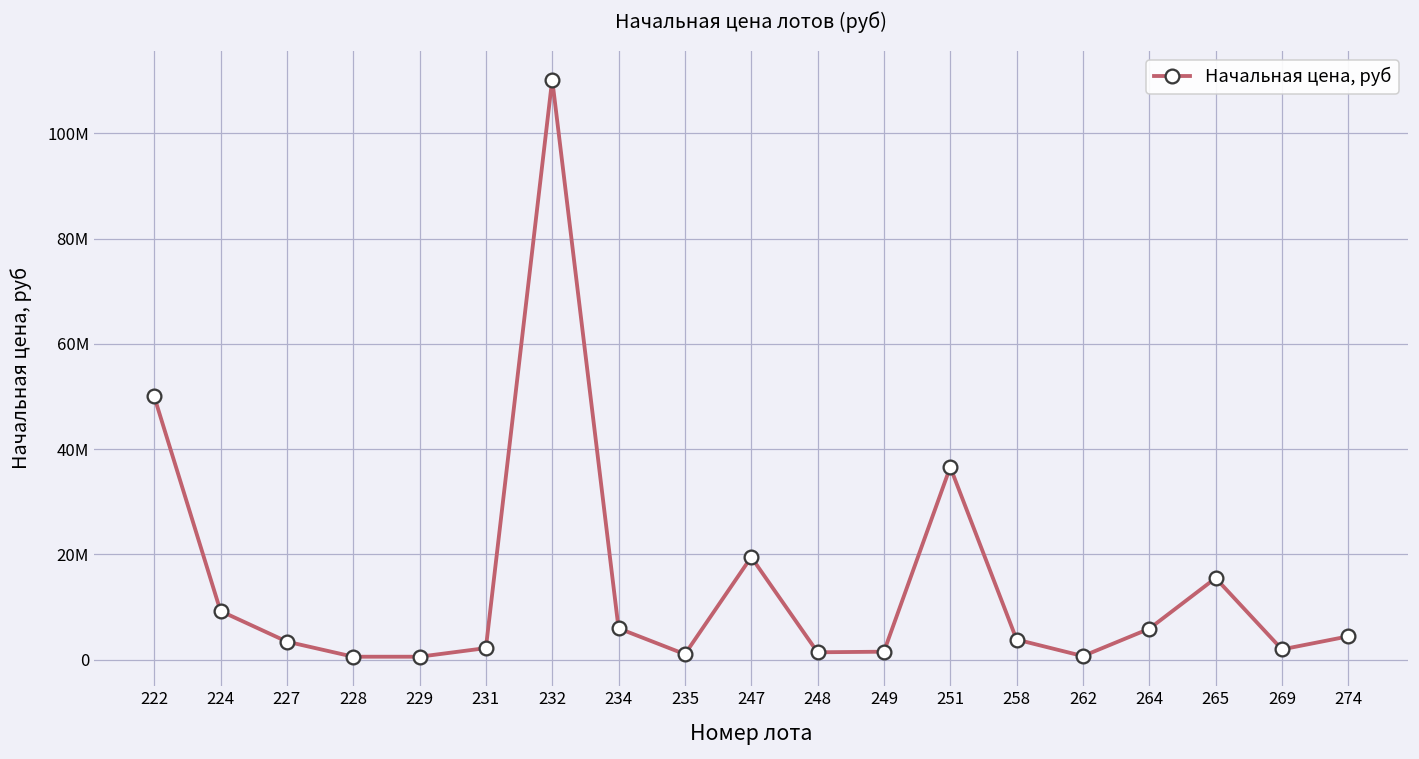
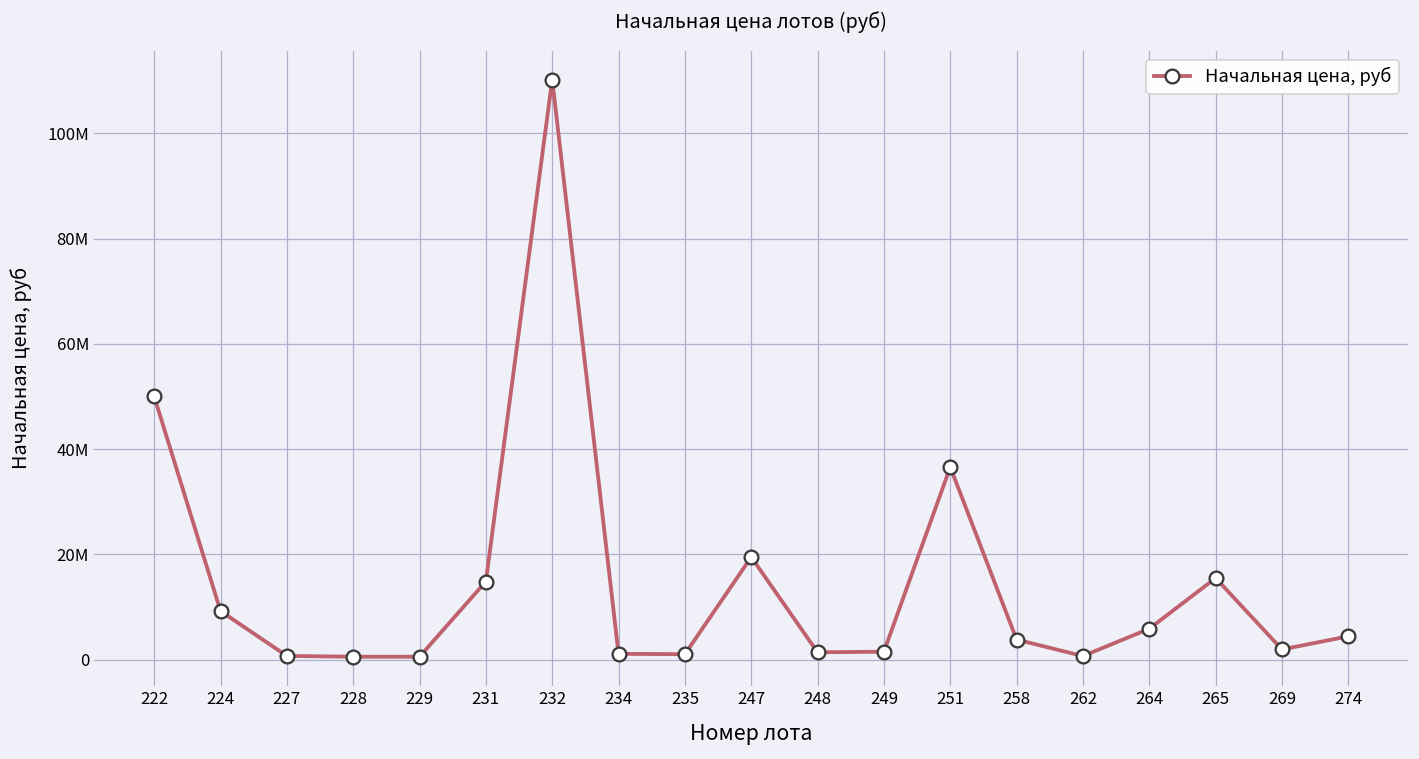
227: 3000000 -> 1000000
231: 2000000 -> 15000000
234: 6000000 -> 1000000
